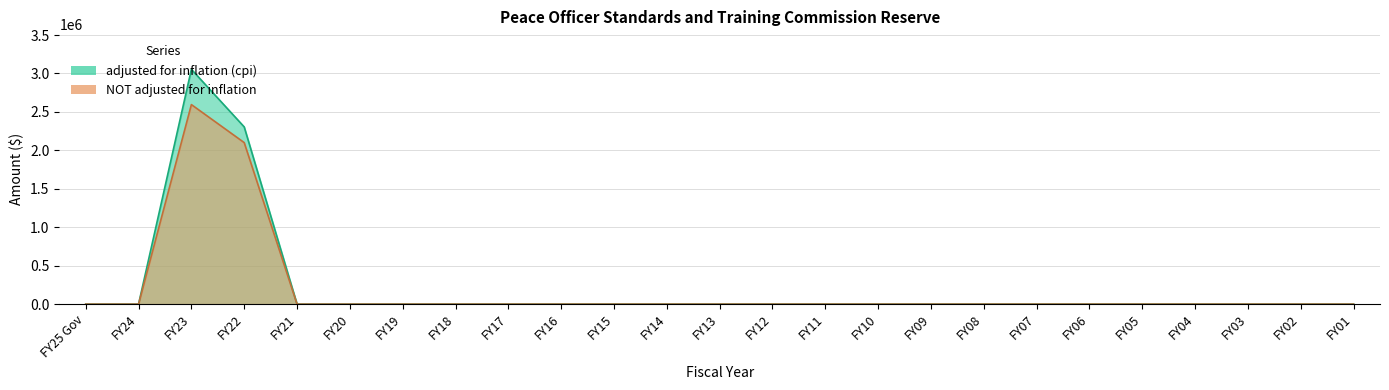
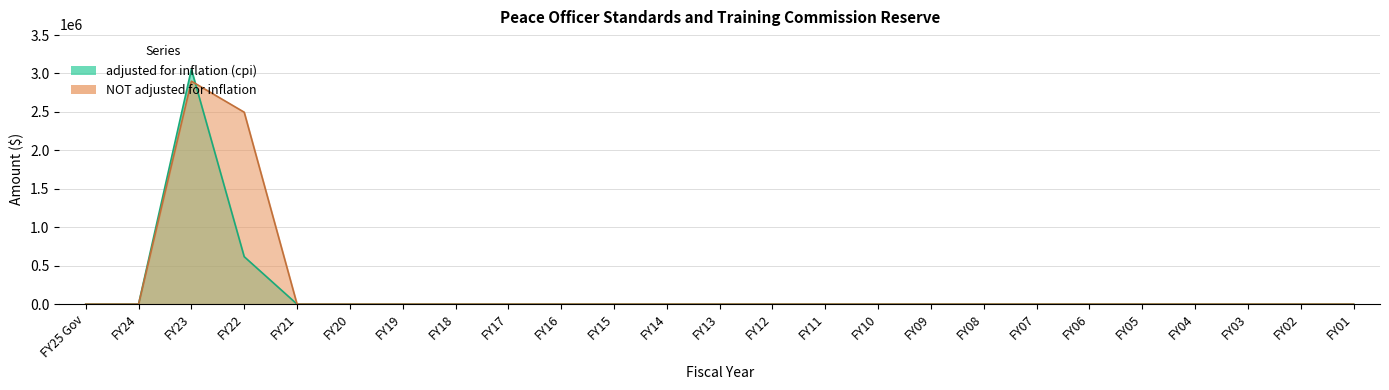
NOT adjusted for inflation, FY23: 2600000 -> 2900000
adjusted for inflation (cpi), FY22: 2300000 -> 600000
NOT adjusted for inflation, FY22: 2100000 -> 2500000
